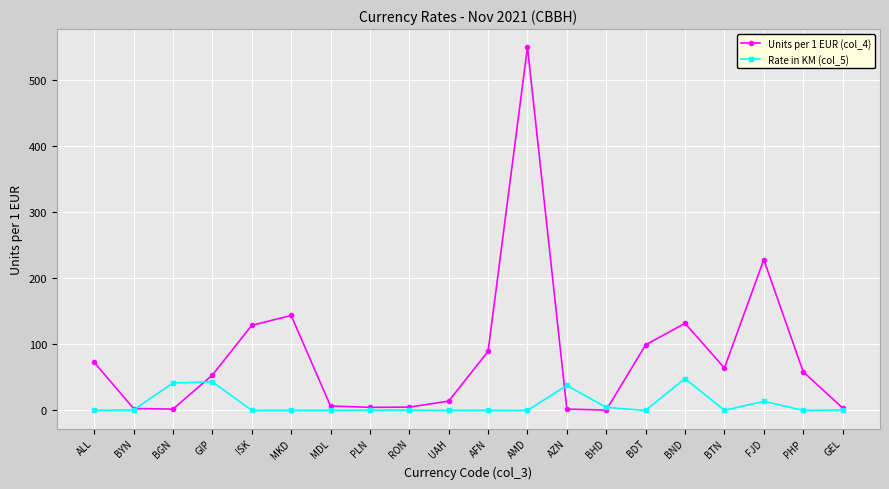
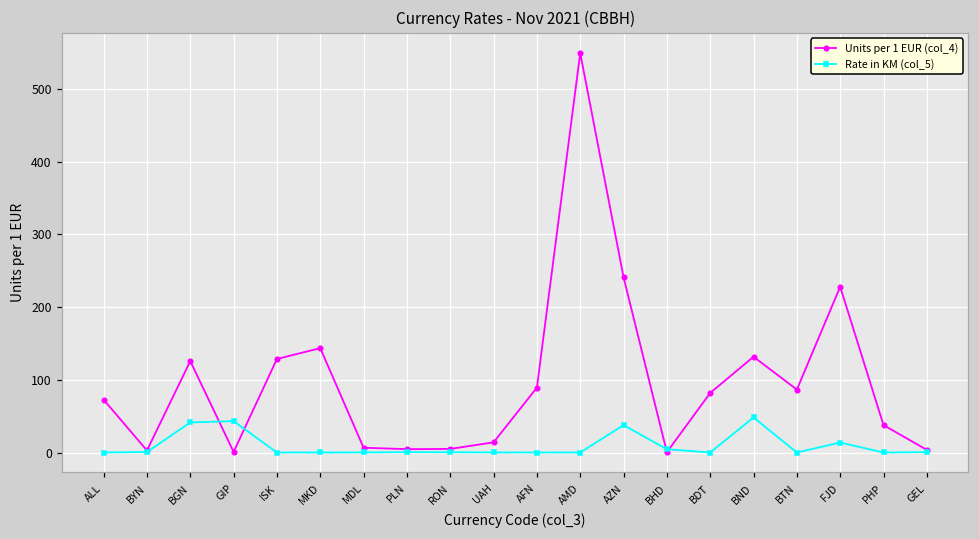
Units per 1 EUR (col_4), BGN: 0 -> 130
Units per 1 EUR (col_4), GIP: 50 -> 0
Units per 1 EUR (col_4), AZN: 0 -> 240
Units per 1 EUR (col_4), BDT: 100 -> 80
Units per 1 EUR (col_4), BTN: 60 -> 90
Units per 1 EUR (col_4), PHP: 60 -> 40
